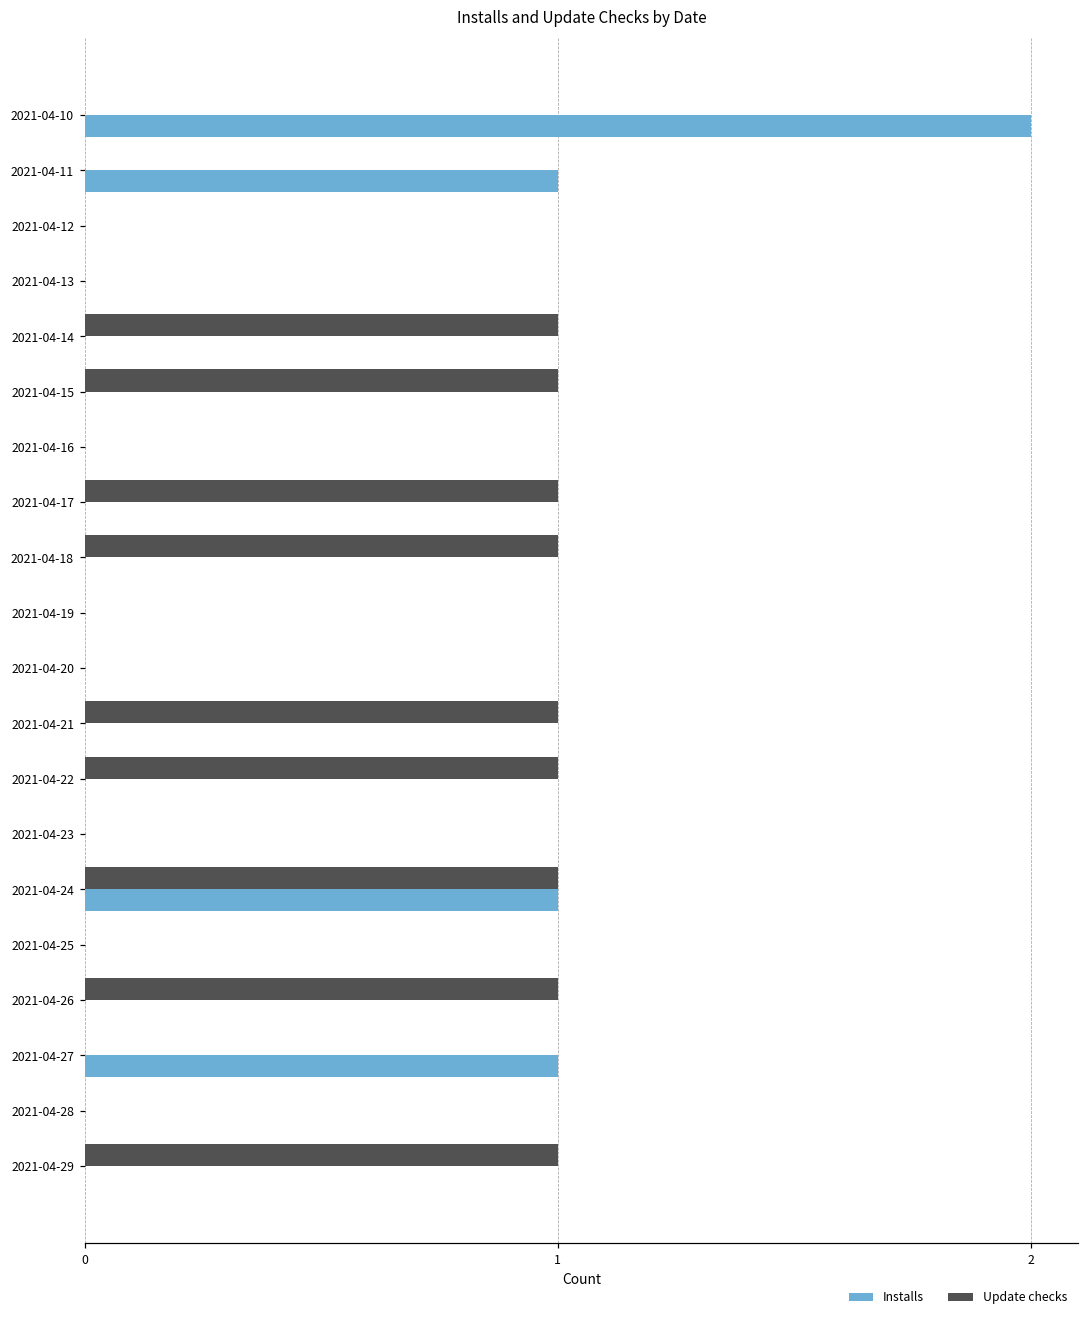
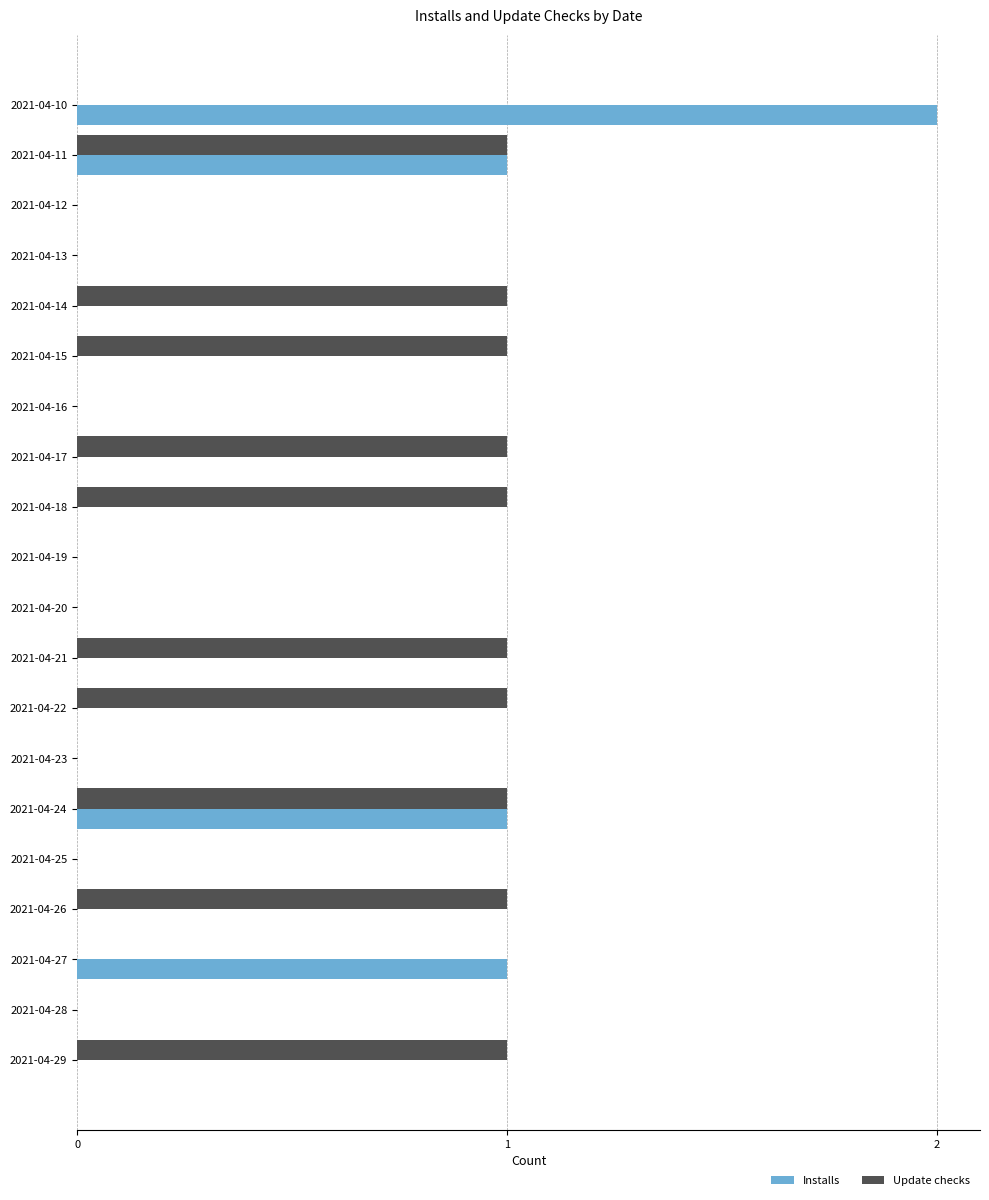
Update checks, 2021-04-11: 0 -> 1
